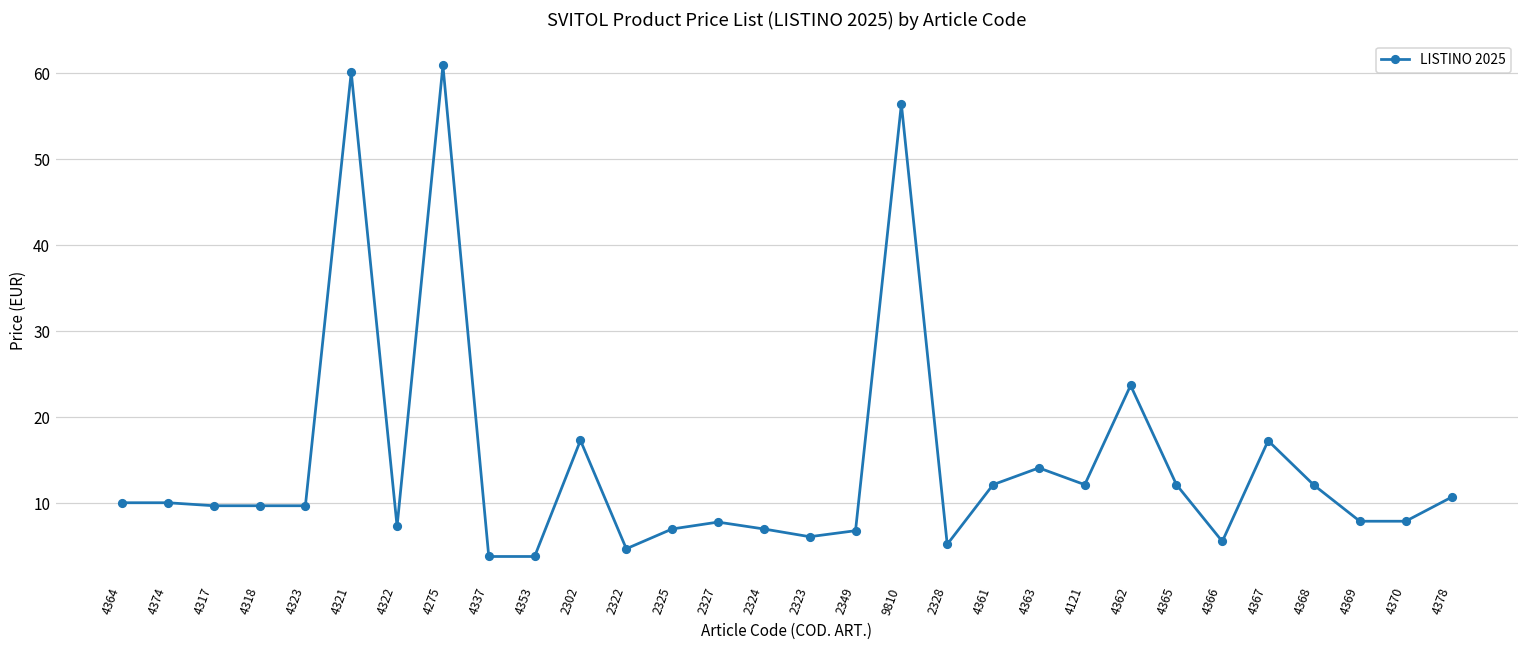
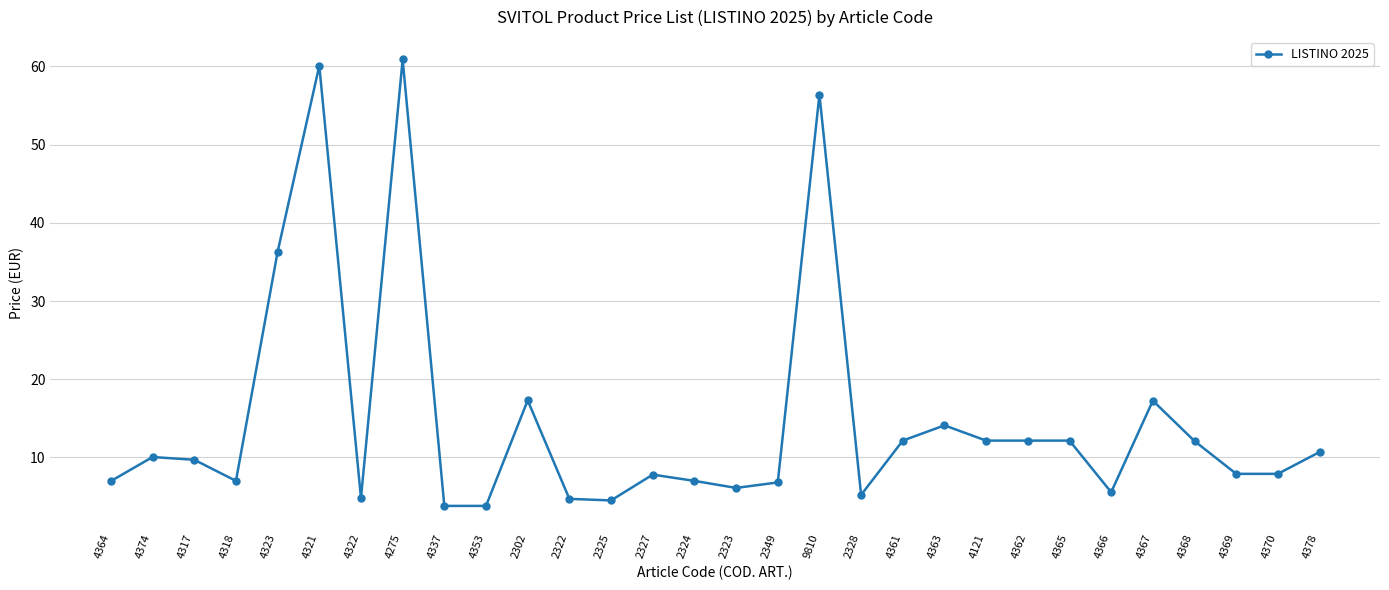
4364: 10 -> 7
4318: 10 -> 7
4323: 10 -> 36
4322: 7 -> 5
2325: 7 -> 5
4362: 24 -> 12
